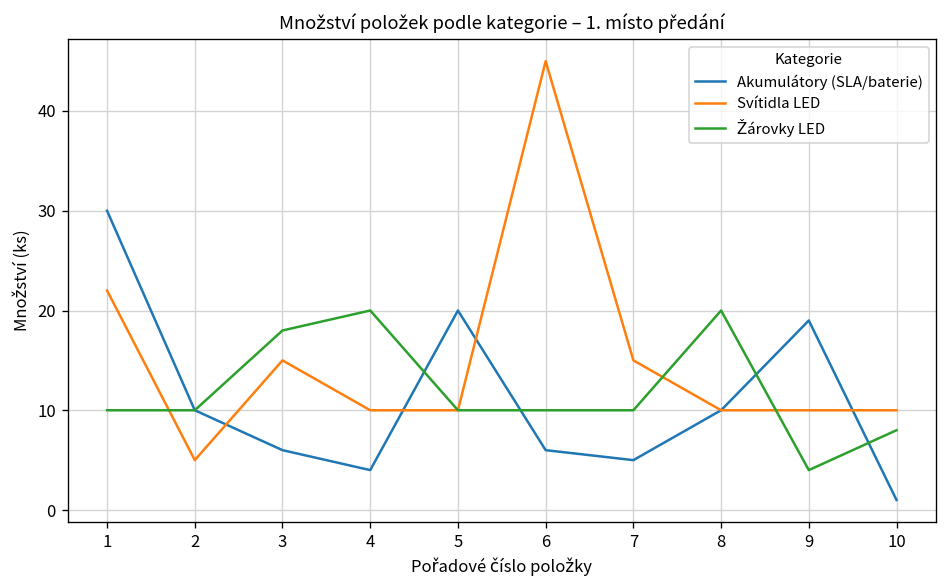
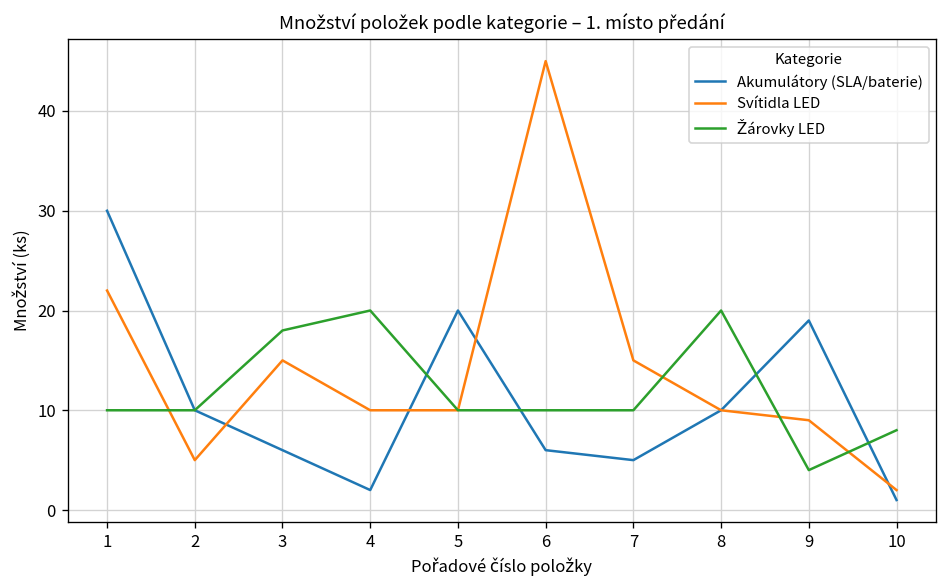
Akumulátory (SLA/baterie), 4: 4 -> 2
Svítidla LED, 9: 10 -> 9
Svítidla LED, 10: 10 -> 2
